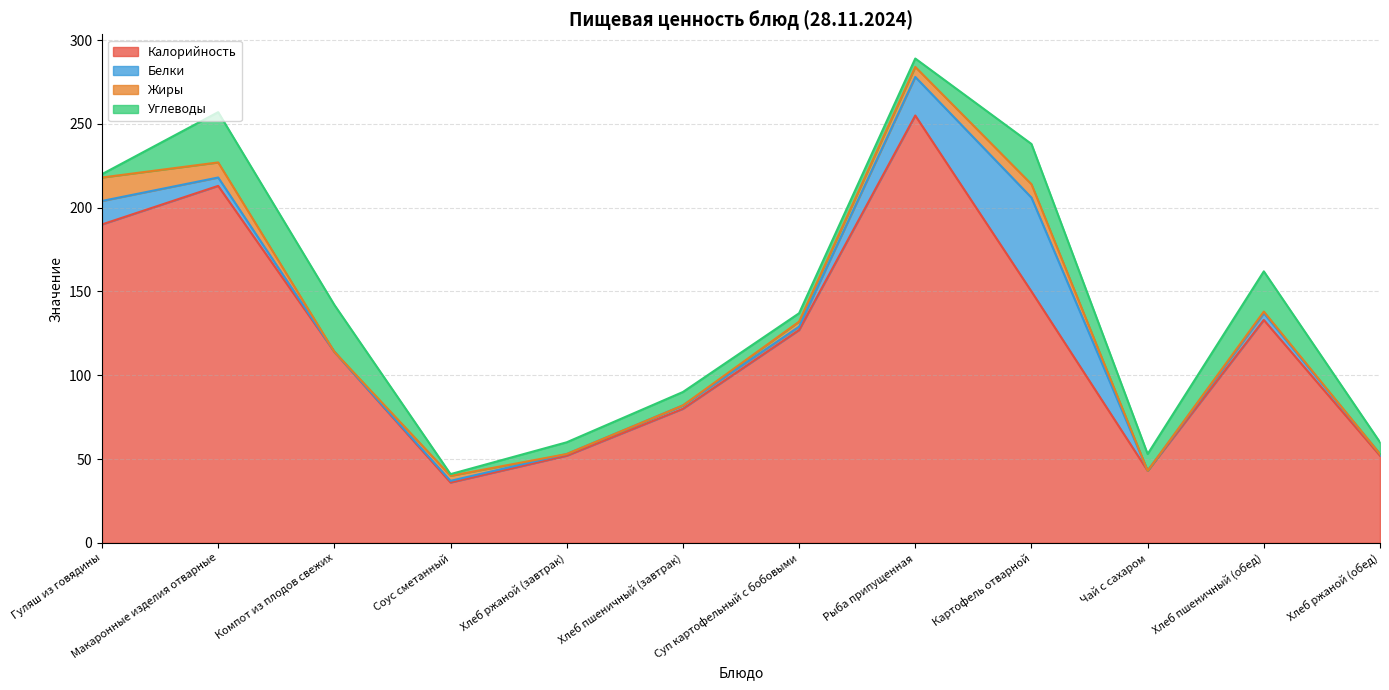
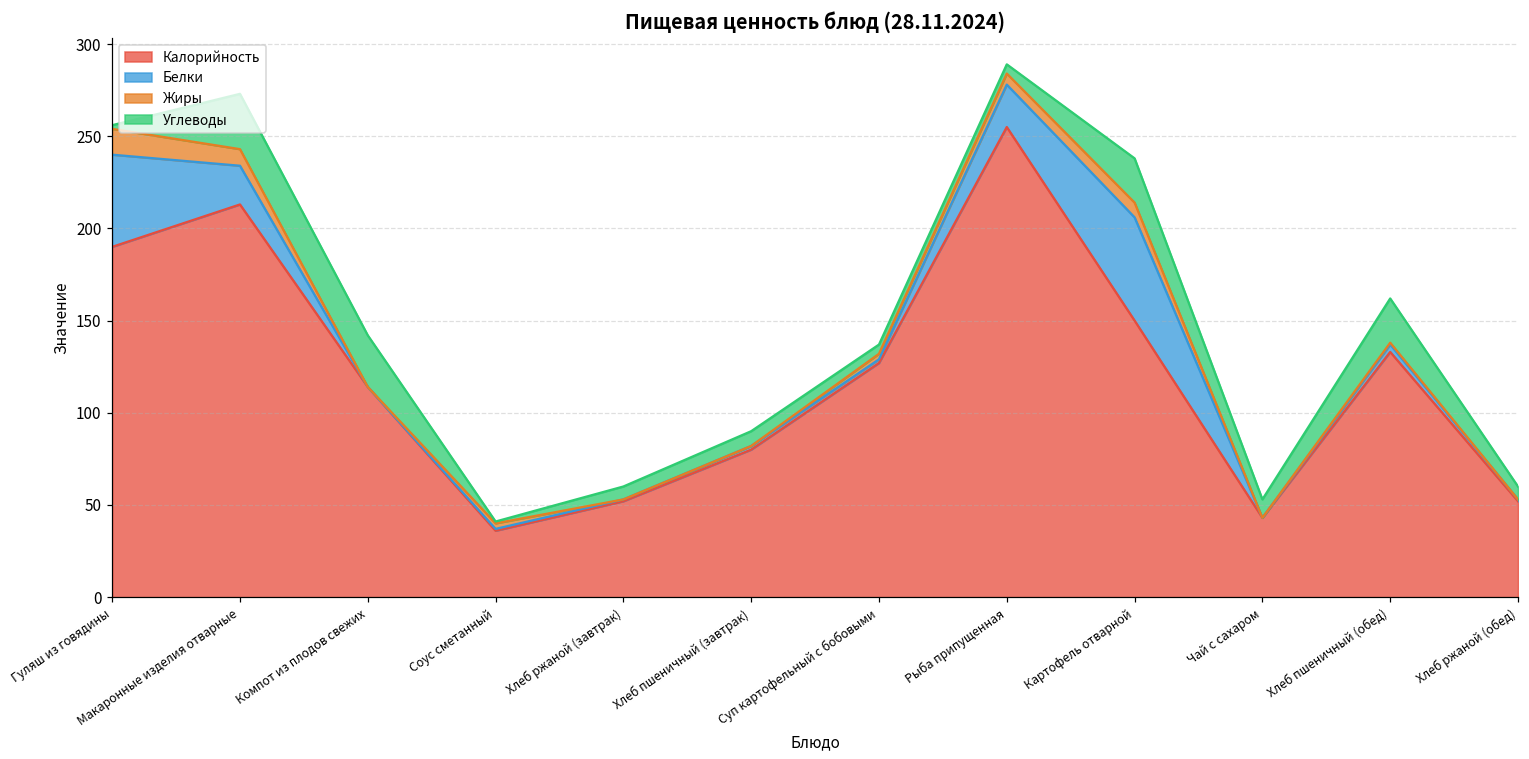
Белки, Гуляш из говядины: 14 -> 50
Белки, Макаронные изделия отварные: 5 -> 21
